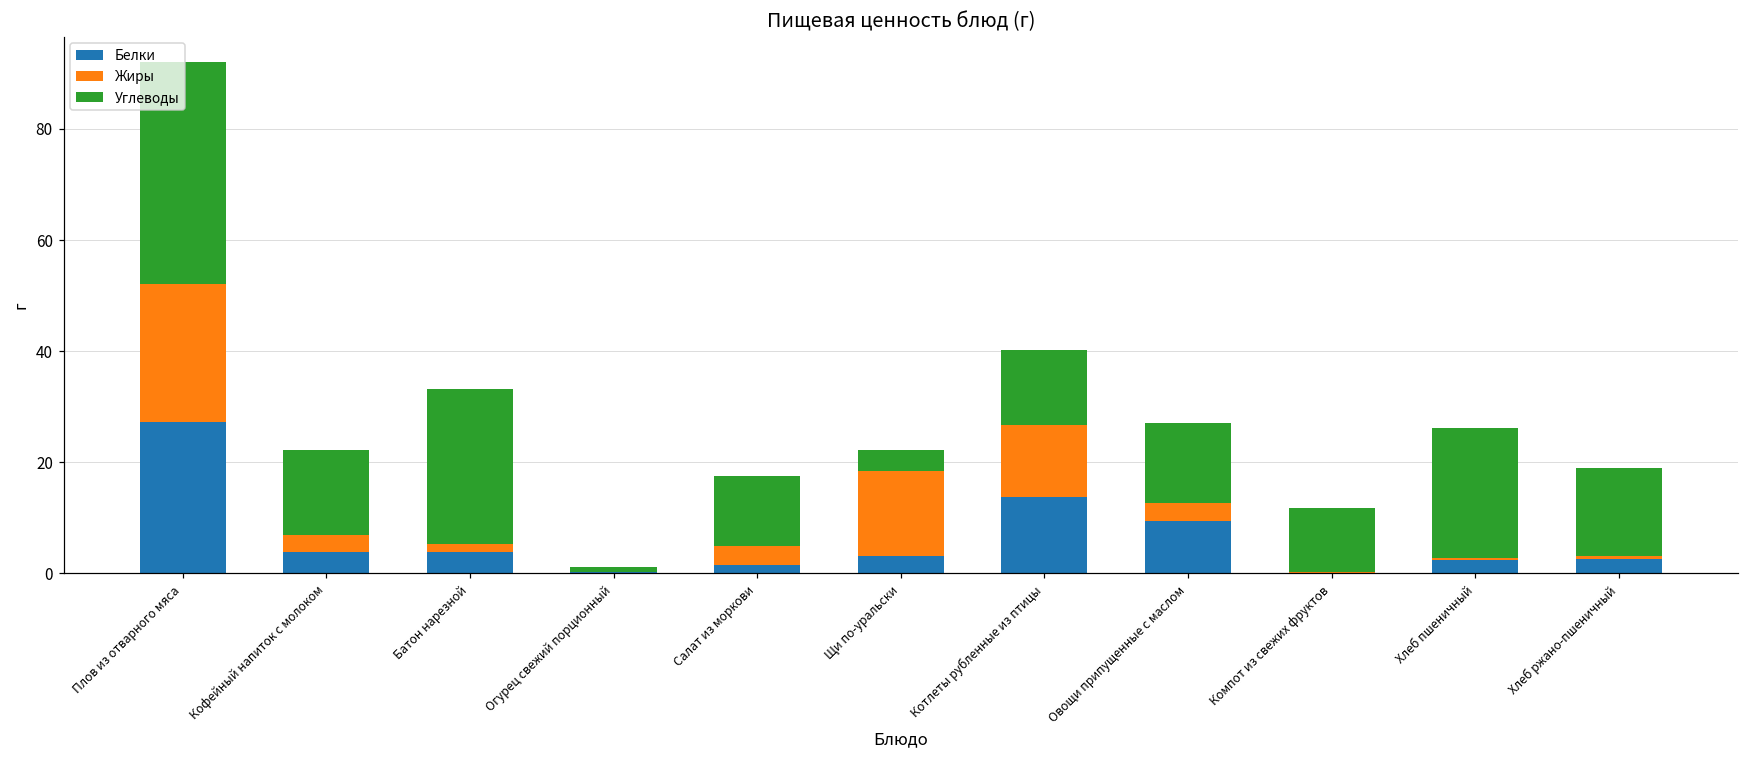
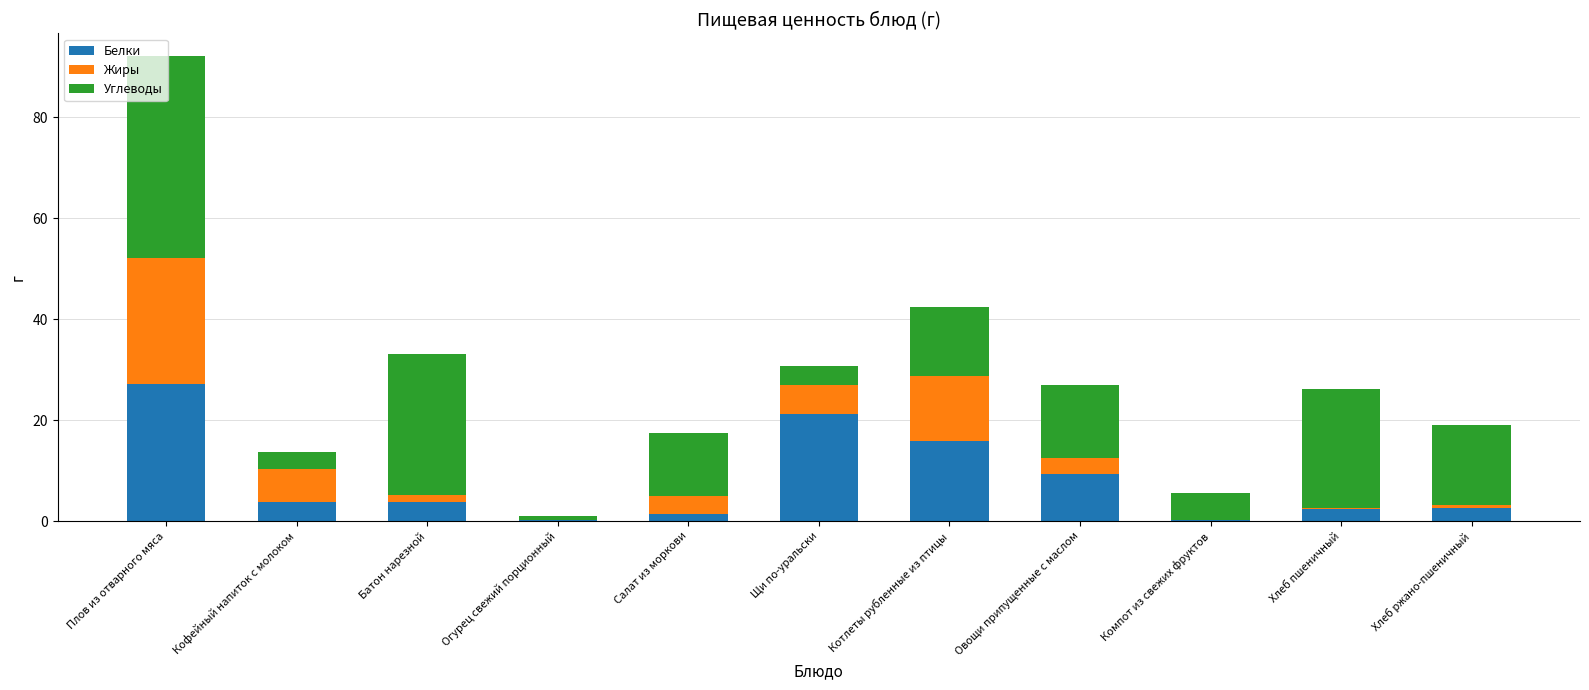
Жиры, Кофейный напиток с молоком: 3 -> 6
Углеводы, Кофейный напиток с молоком: 15 -> 3
Белки, Щи по-уральски: 3 -> 21
Жиры, Щи по-уральски: 15 -> 6
Белки, Котлеты рубленные из птицы: 14 -> 16
Углеводы, Компот из свежих фруктов: 12 -> 5
